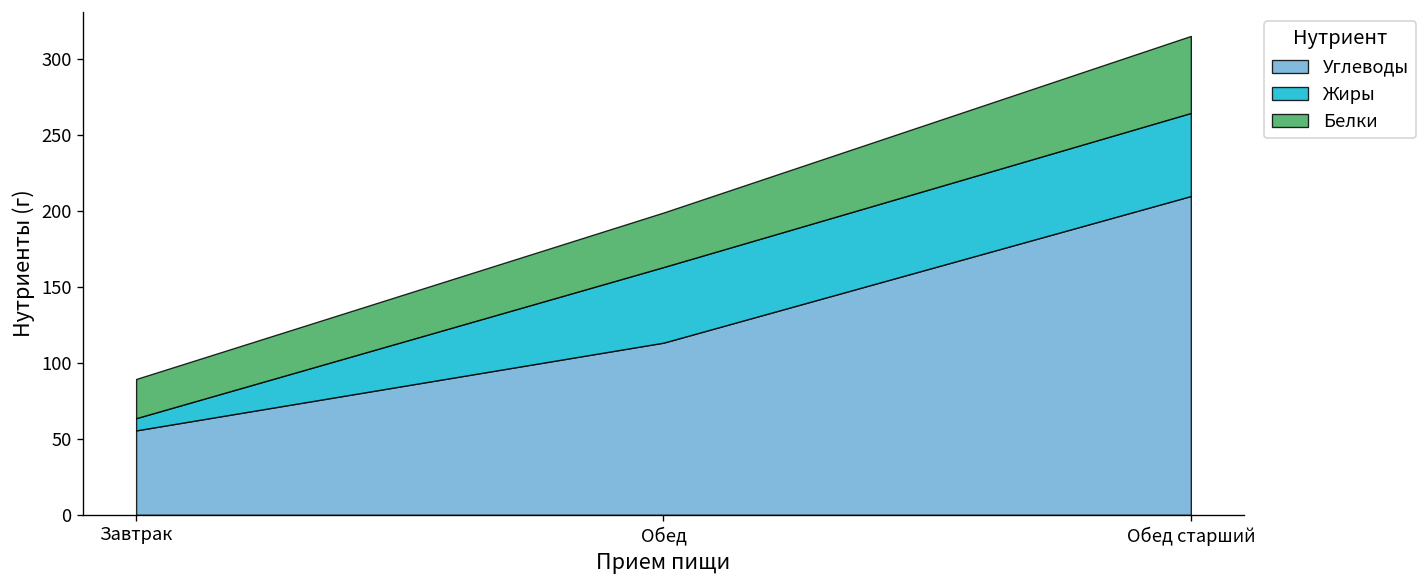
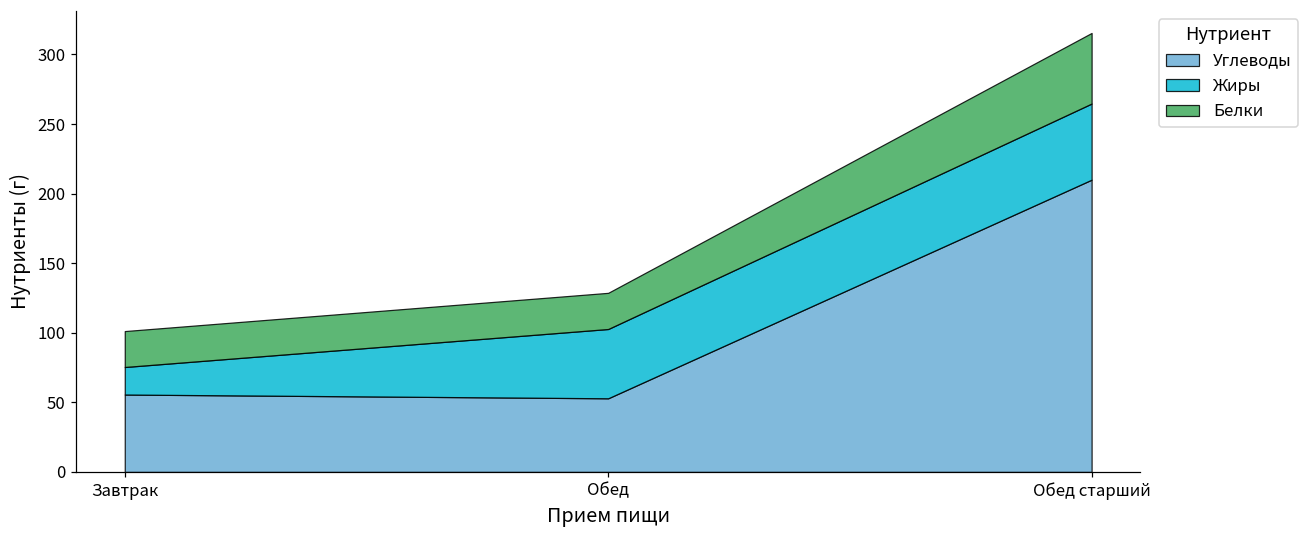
Жиры, Завтрак: 8 -> 20
Углеводы, Обед: 113 -> 53
Белки, Обед: 36 -> 26
